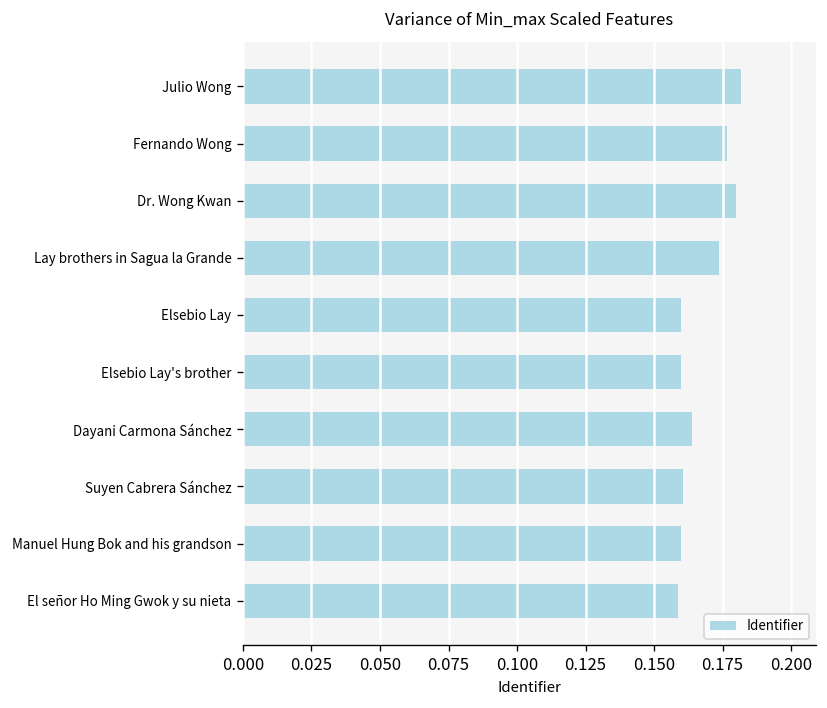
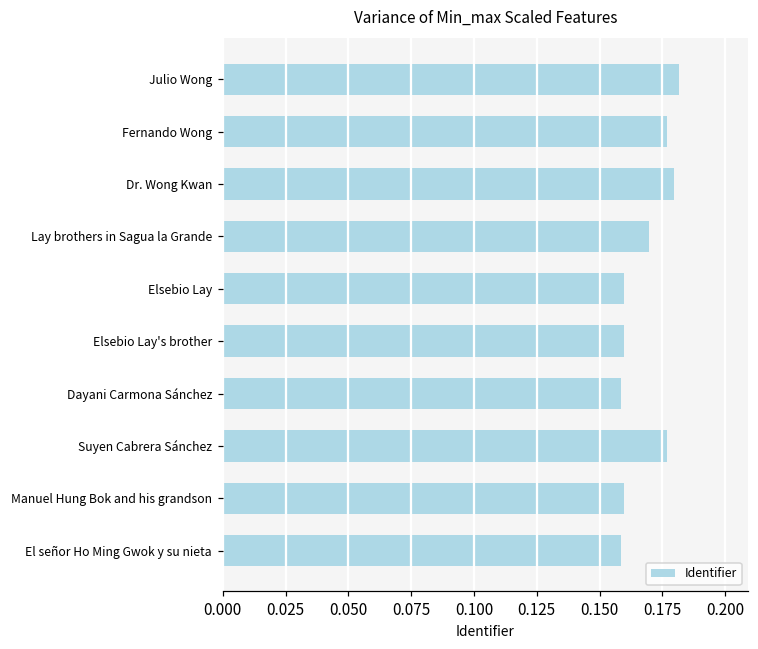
Lay brothers in Sagua la Grande: 0.174 -> 0.170
Dayani Carmona Sánchez: 0.164 -> 0.159
Suyen Cabrera Sánchez: 0.161 -> 0.177
